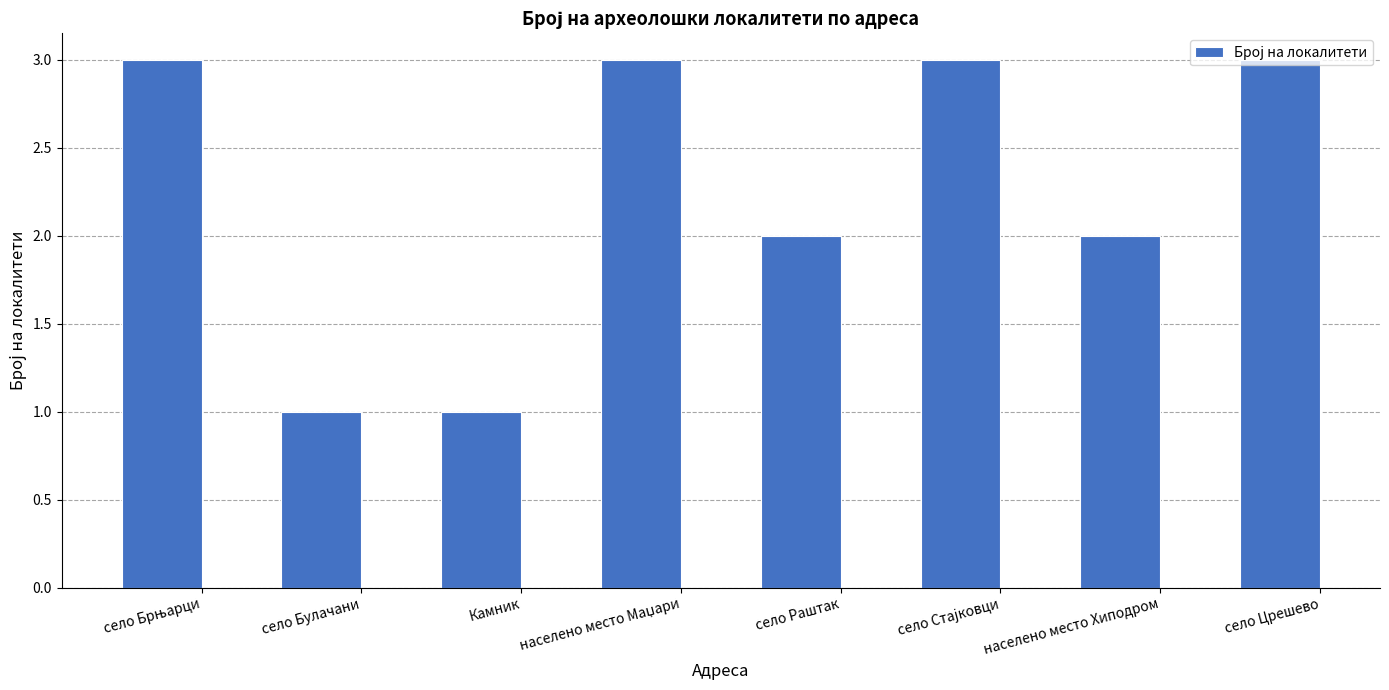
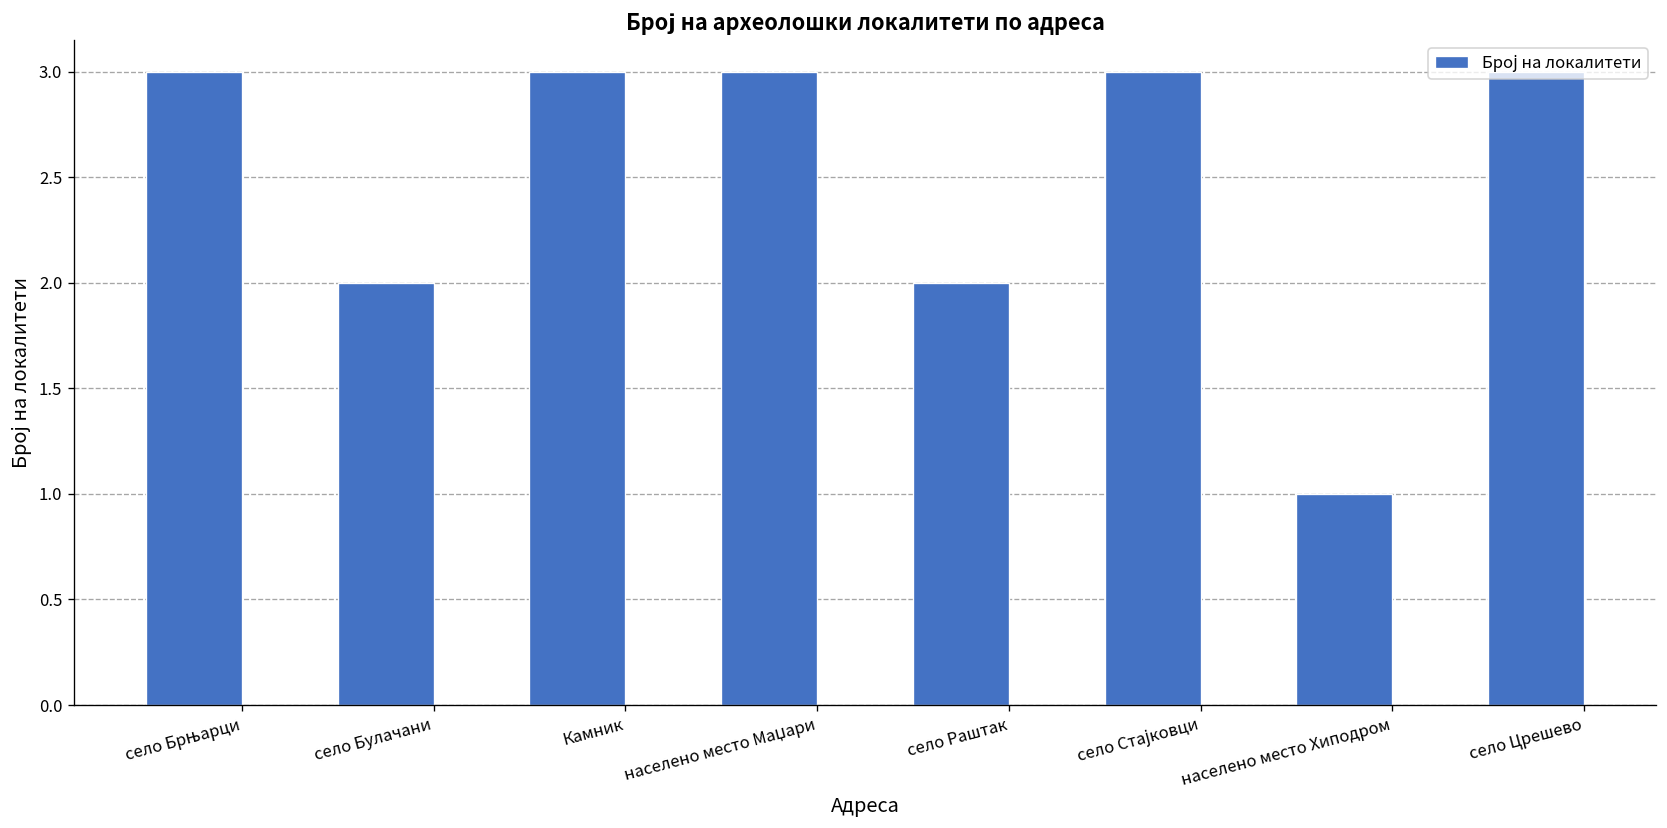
село Булачани: 1 -> 2
Камник: 1 -> 3
населено место Хиподром: 2 -> 1
